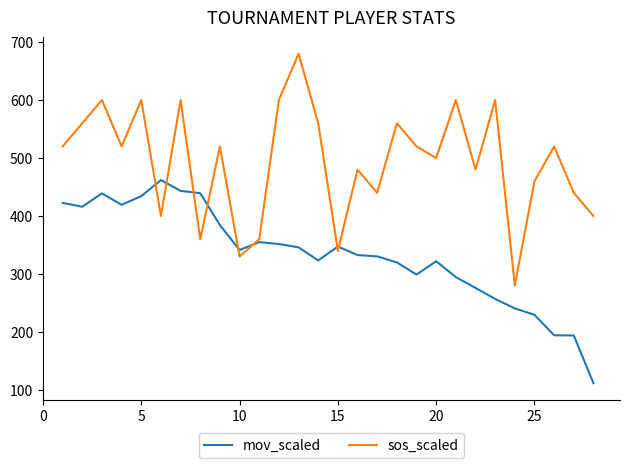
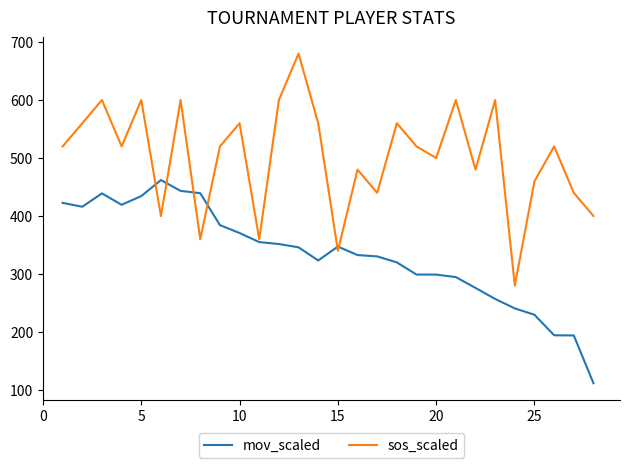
mov_scaled, 10: 340 -> 370
sos_scaled, 10: 330 -> 560
mov_scaled, 20: 320 -> 300
